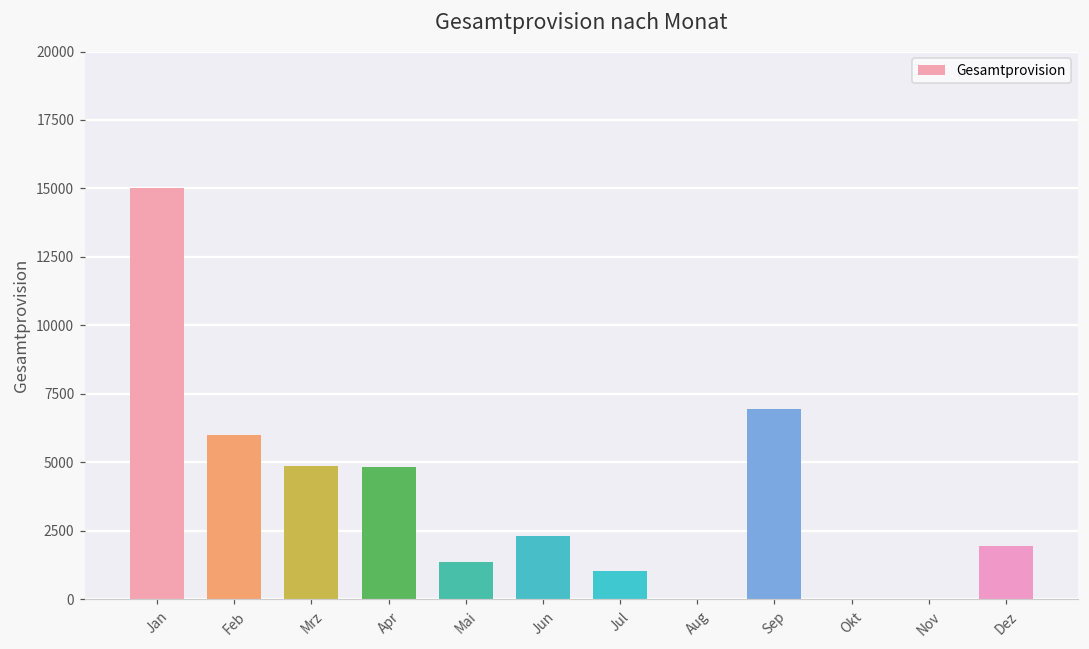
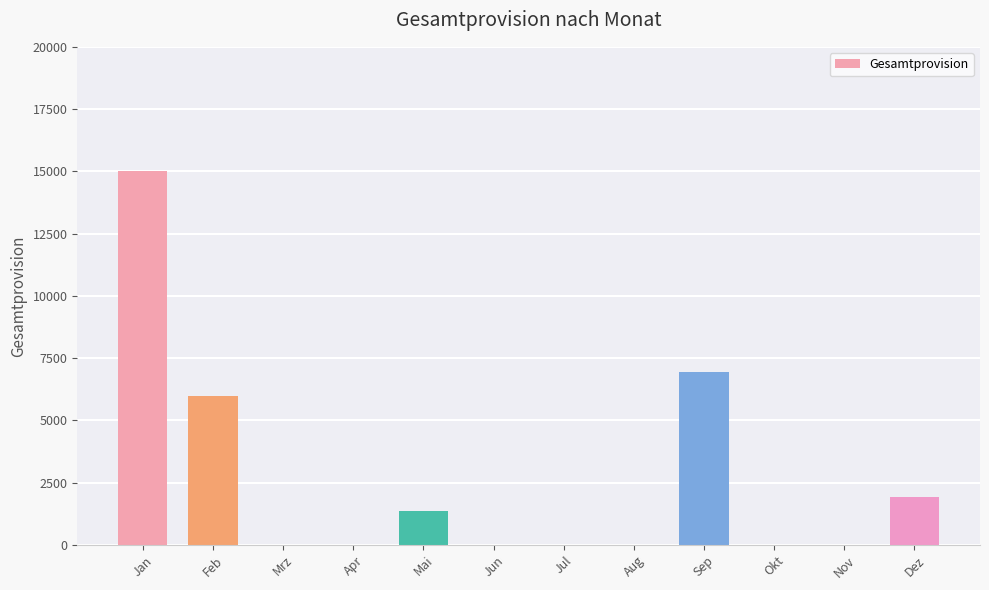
Mrz: 4900 -> 0
Apr: 4800 -> 0
Jun: 2300 -> 0
Jul: 1000 -> 0
